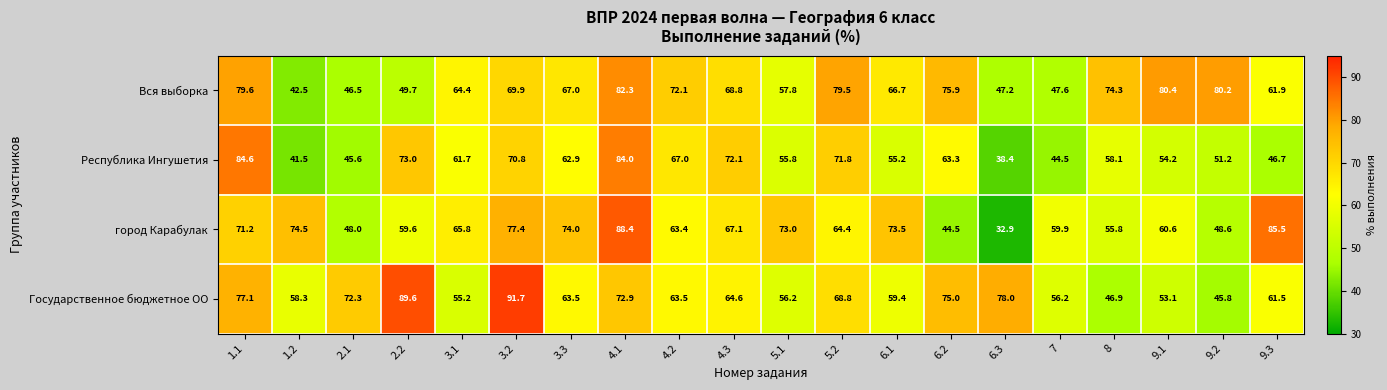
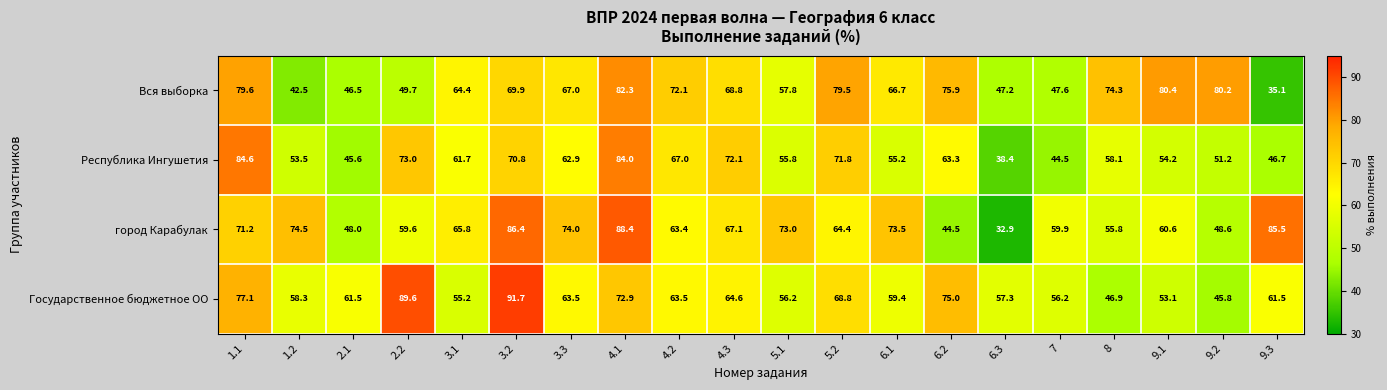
Вся выборка, 9.3: 61.9 -> 35.1
Республика Ингушетия, 1.2: 41.5 -> 53.5
город Карабулак, 3.2: 77.4 -> 86.4
Государственное бюджетное ОО, 2.1: 72.3 -> 61.5
Государственное бюджетное ОО, 6.3: 78.0 -> 57.3
